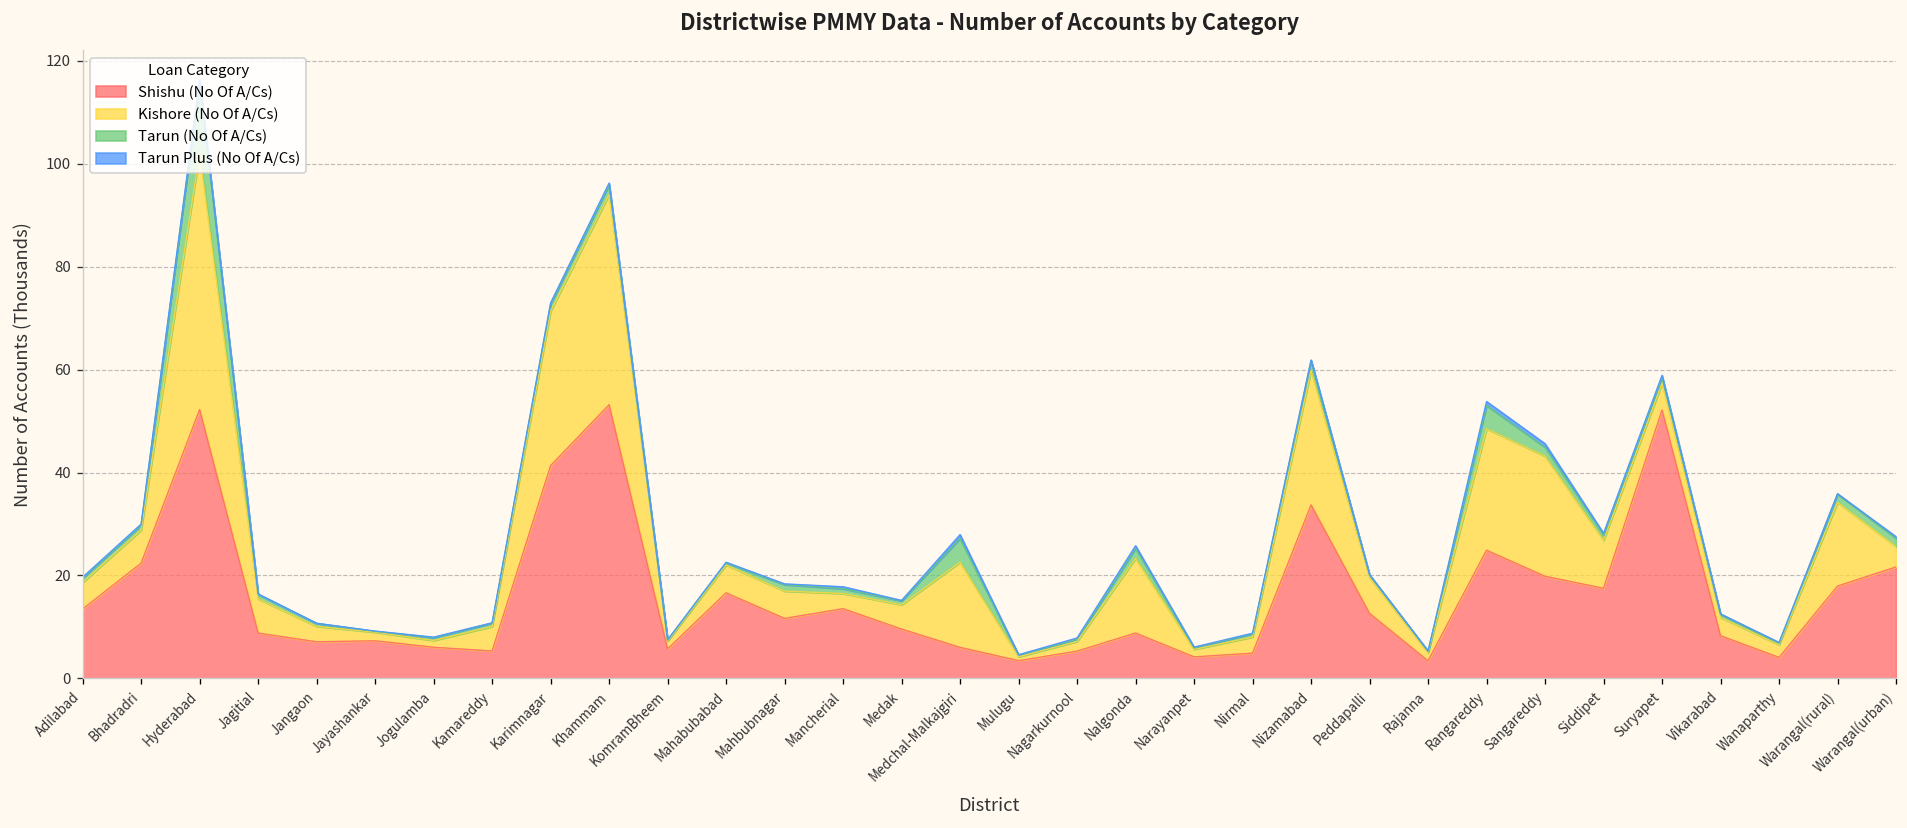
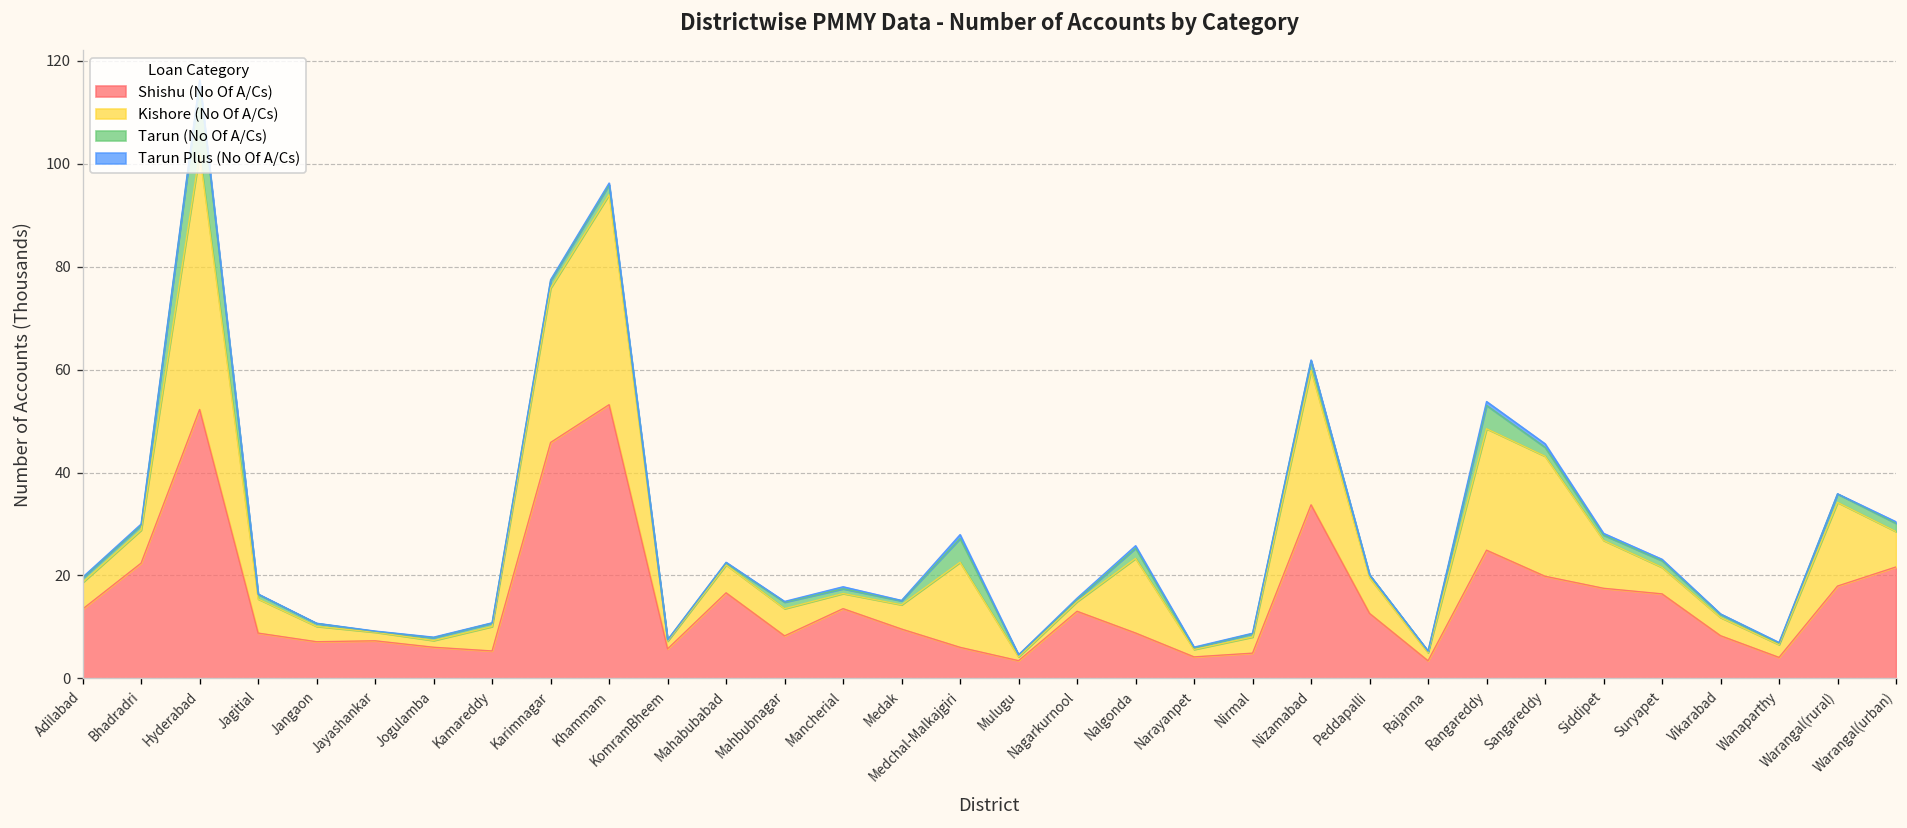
Shishu (No Of A/Cs), Karimnagar: 41 -> 46
Shishu (No Of A/Cs), Mahbubnagar: 12 -> 8
Shishu (No Of A/Cs), Nagarkurnool: 5 -> 13
Shishu (No Of A/Cs), Suryapet: 52 -> 16
Kishore (No Of A/Cs), Warangal(urban): 4 -> 7
